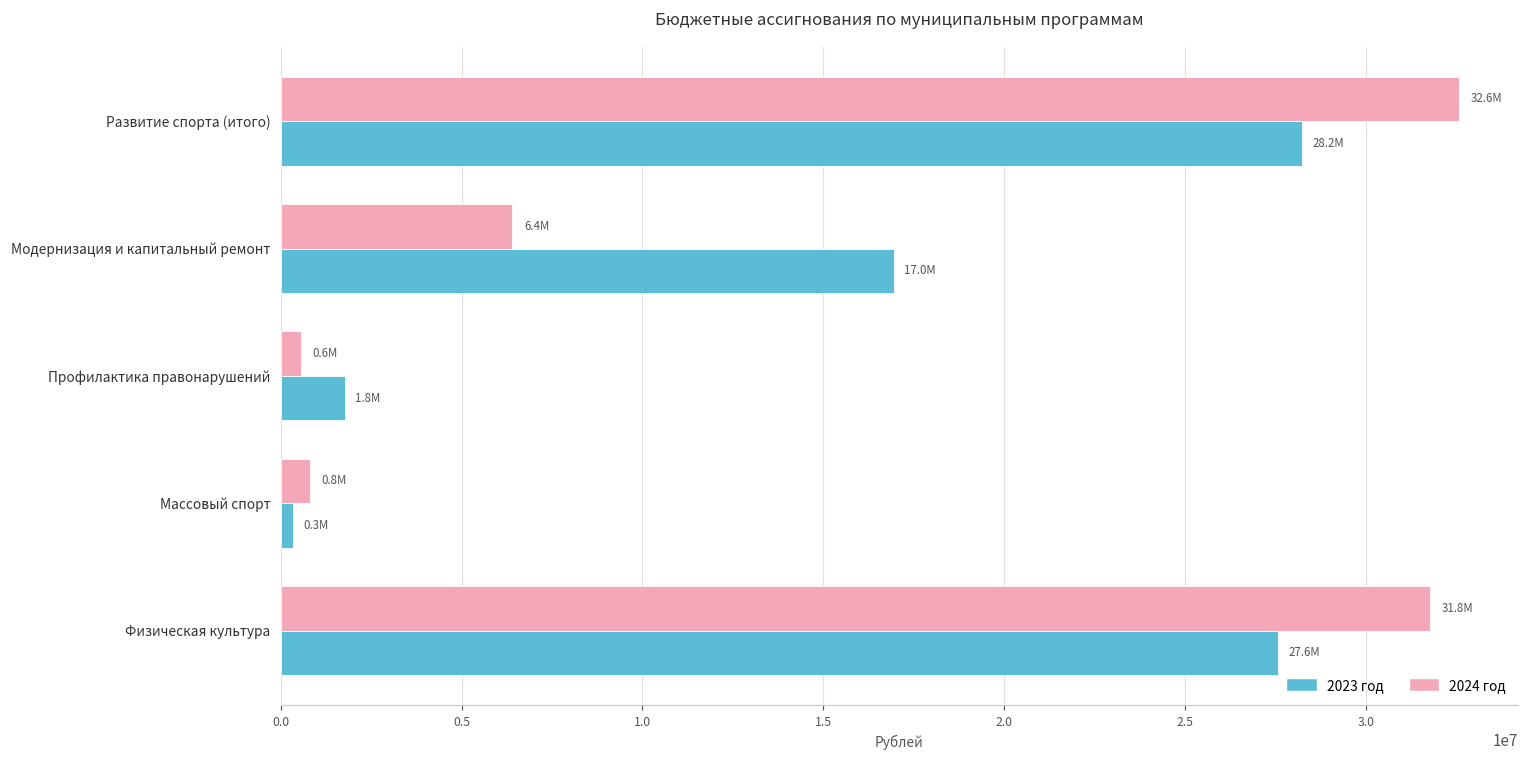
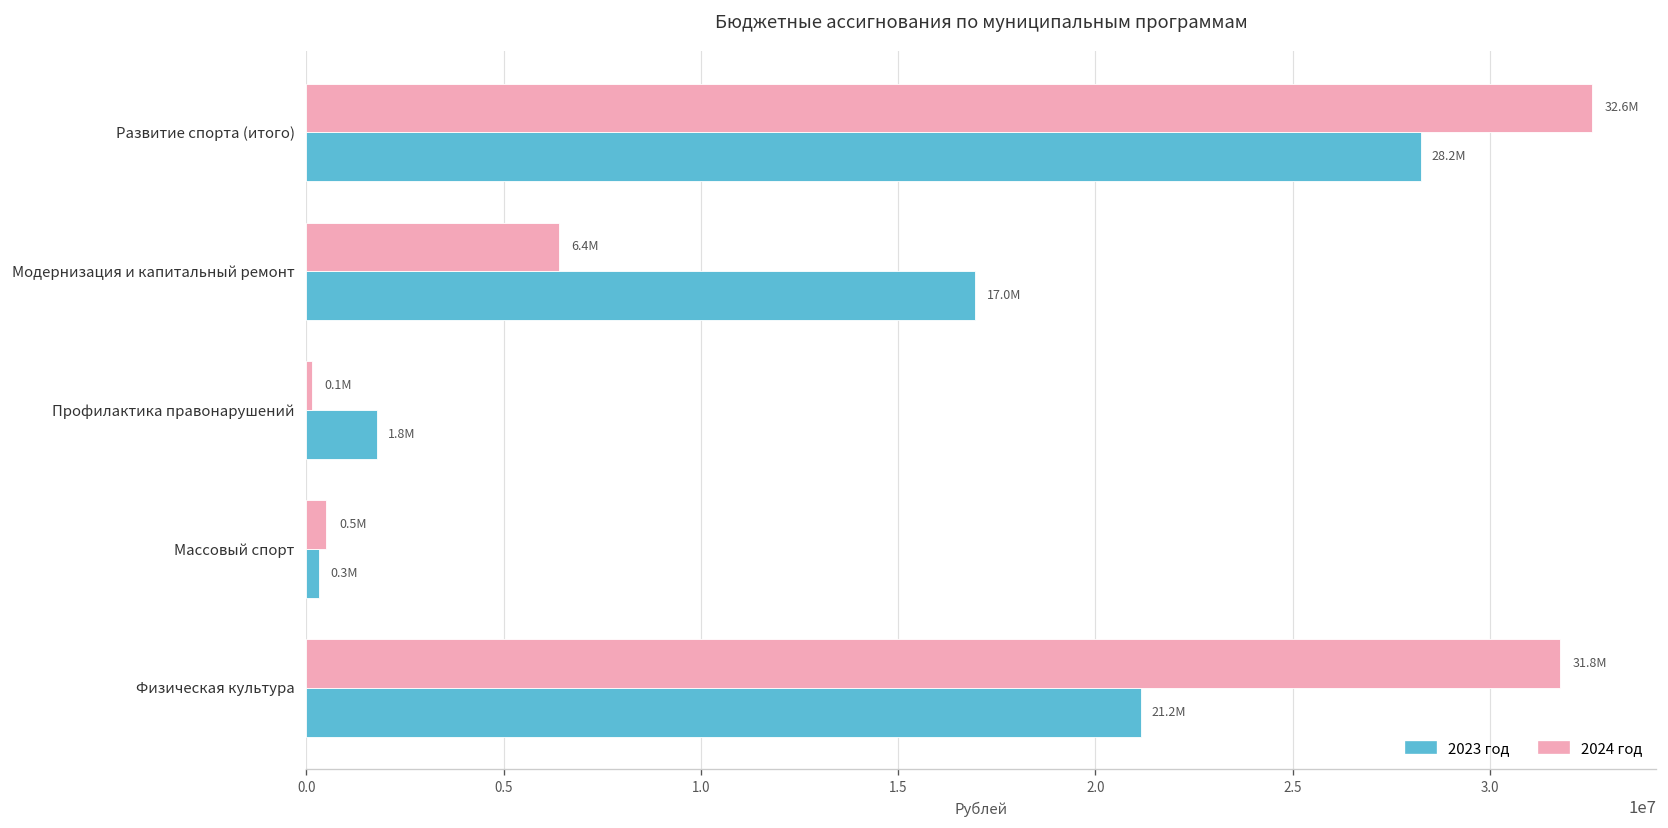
2024 год, Профилактика правонарушений: 0.6M -> 0.1M
2024 год, Массовый спорт: 0.8M -> 0.5M
2023 год, Физическая культура: 27.6M -> 21.2M
